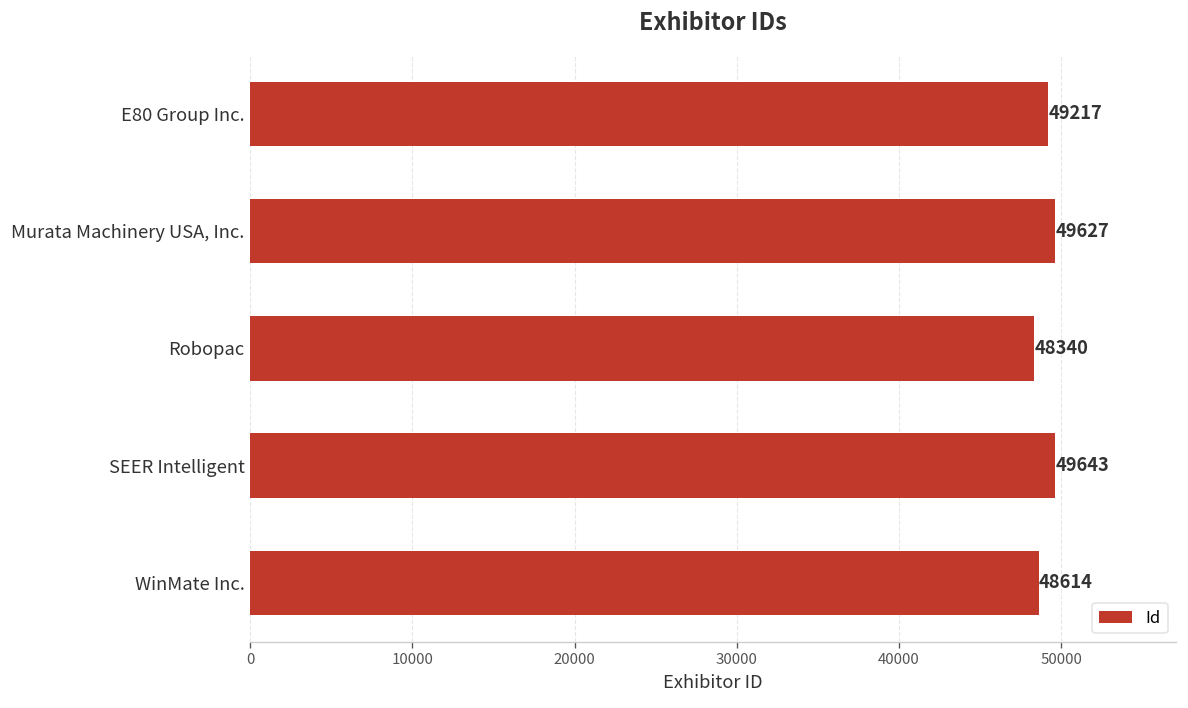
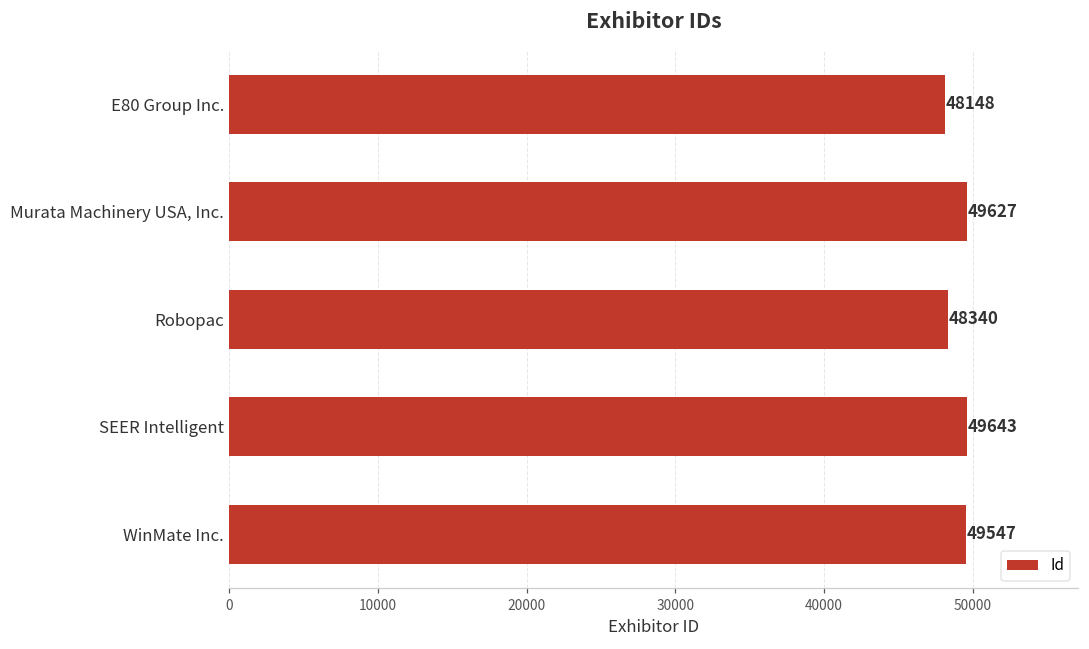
E80 Group Inc.: 49217 -> 48148
WinMate Inc.: 48614 -> 49547
